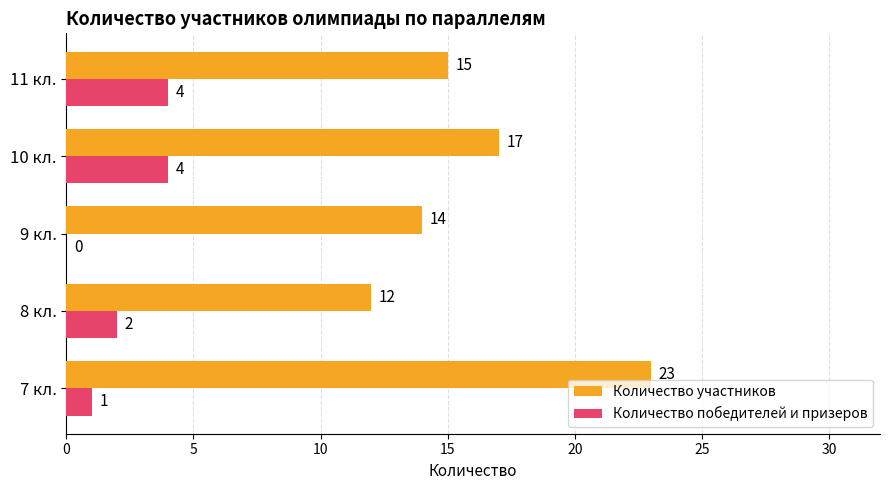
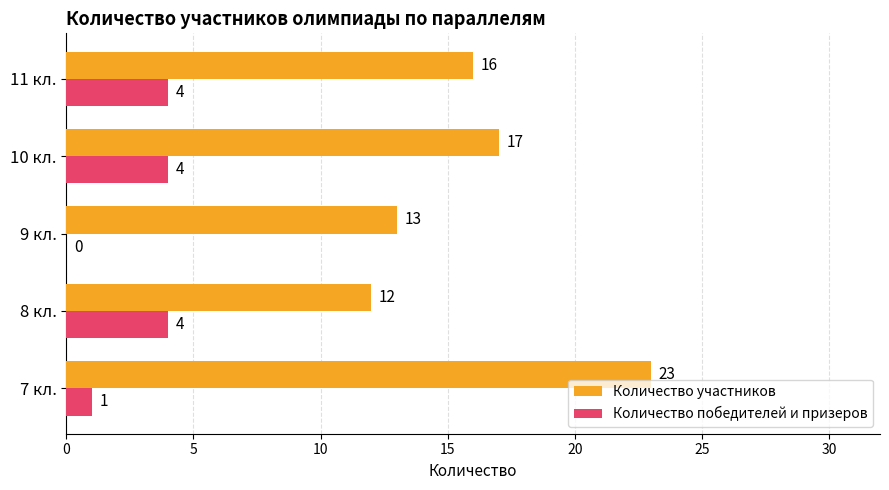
Количество участников, 11 кл.: 15 -> 16
Количество участников, 9 кл.: 14 -> 13
Количество победителей и призеров, 8 кл.: 2 -> 4
